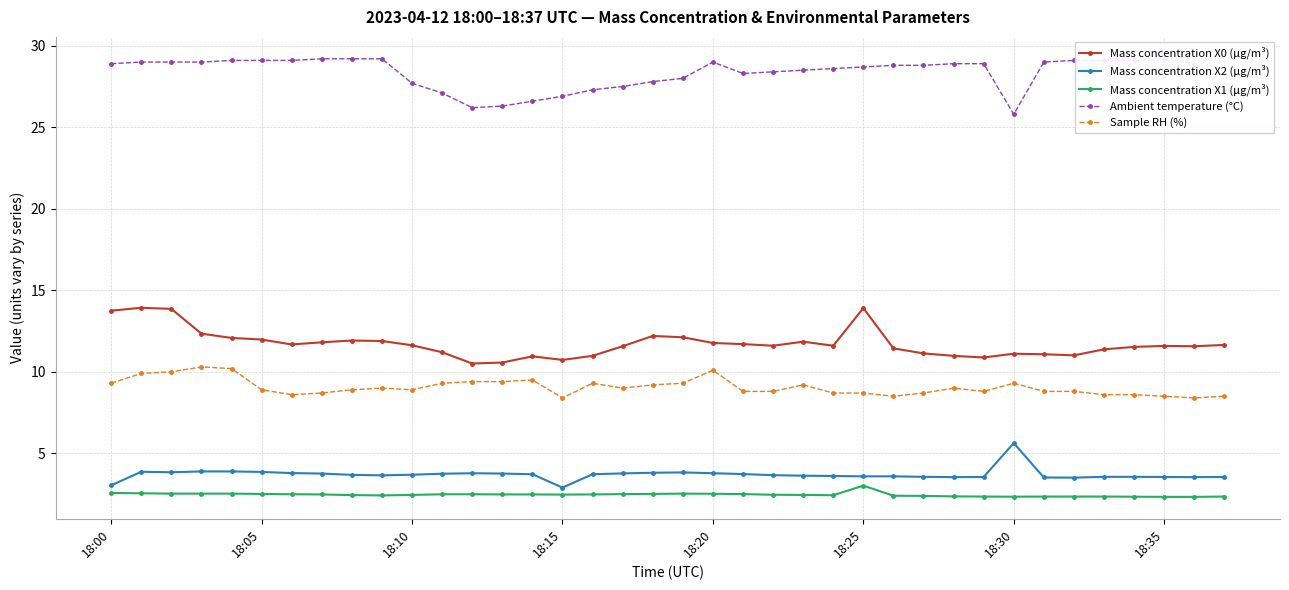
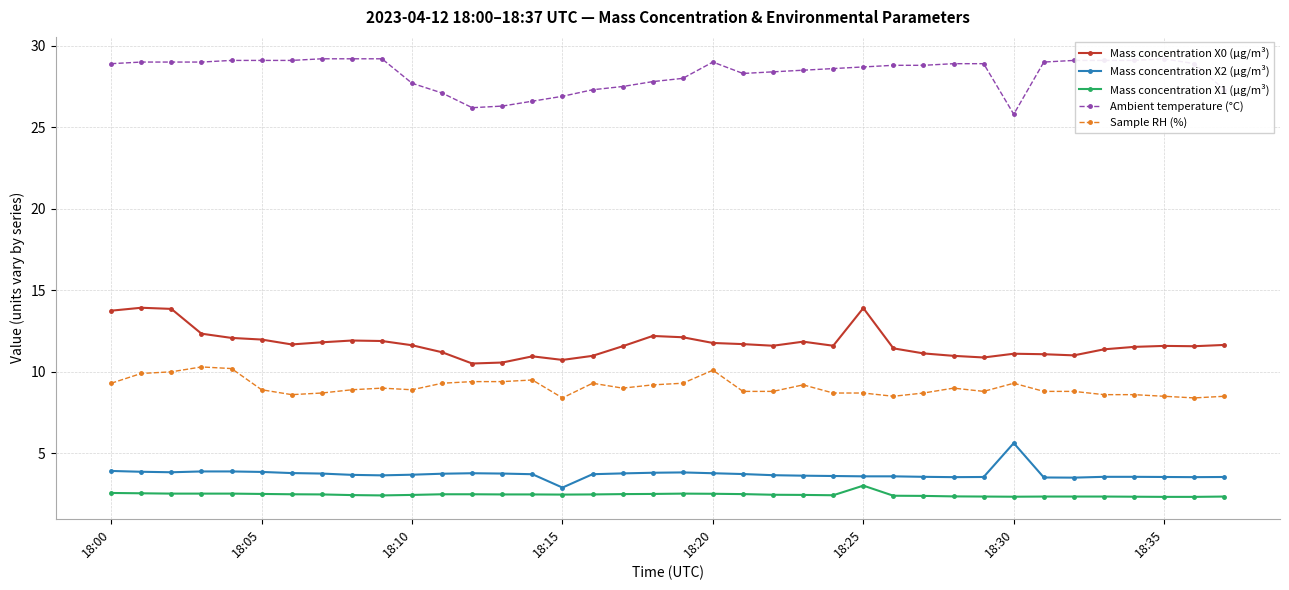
Mass concentration X2 (μg/m³), 18:00: 3.0 -> 3.9
